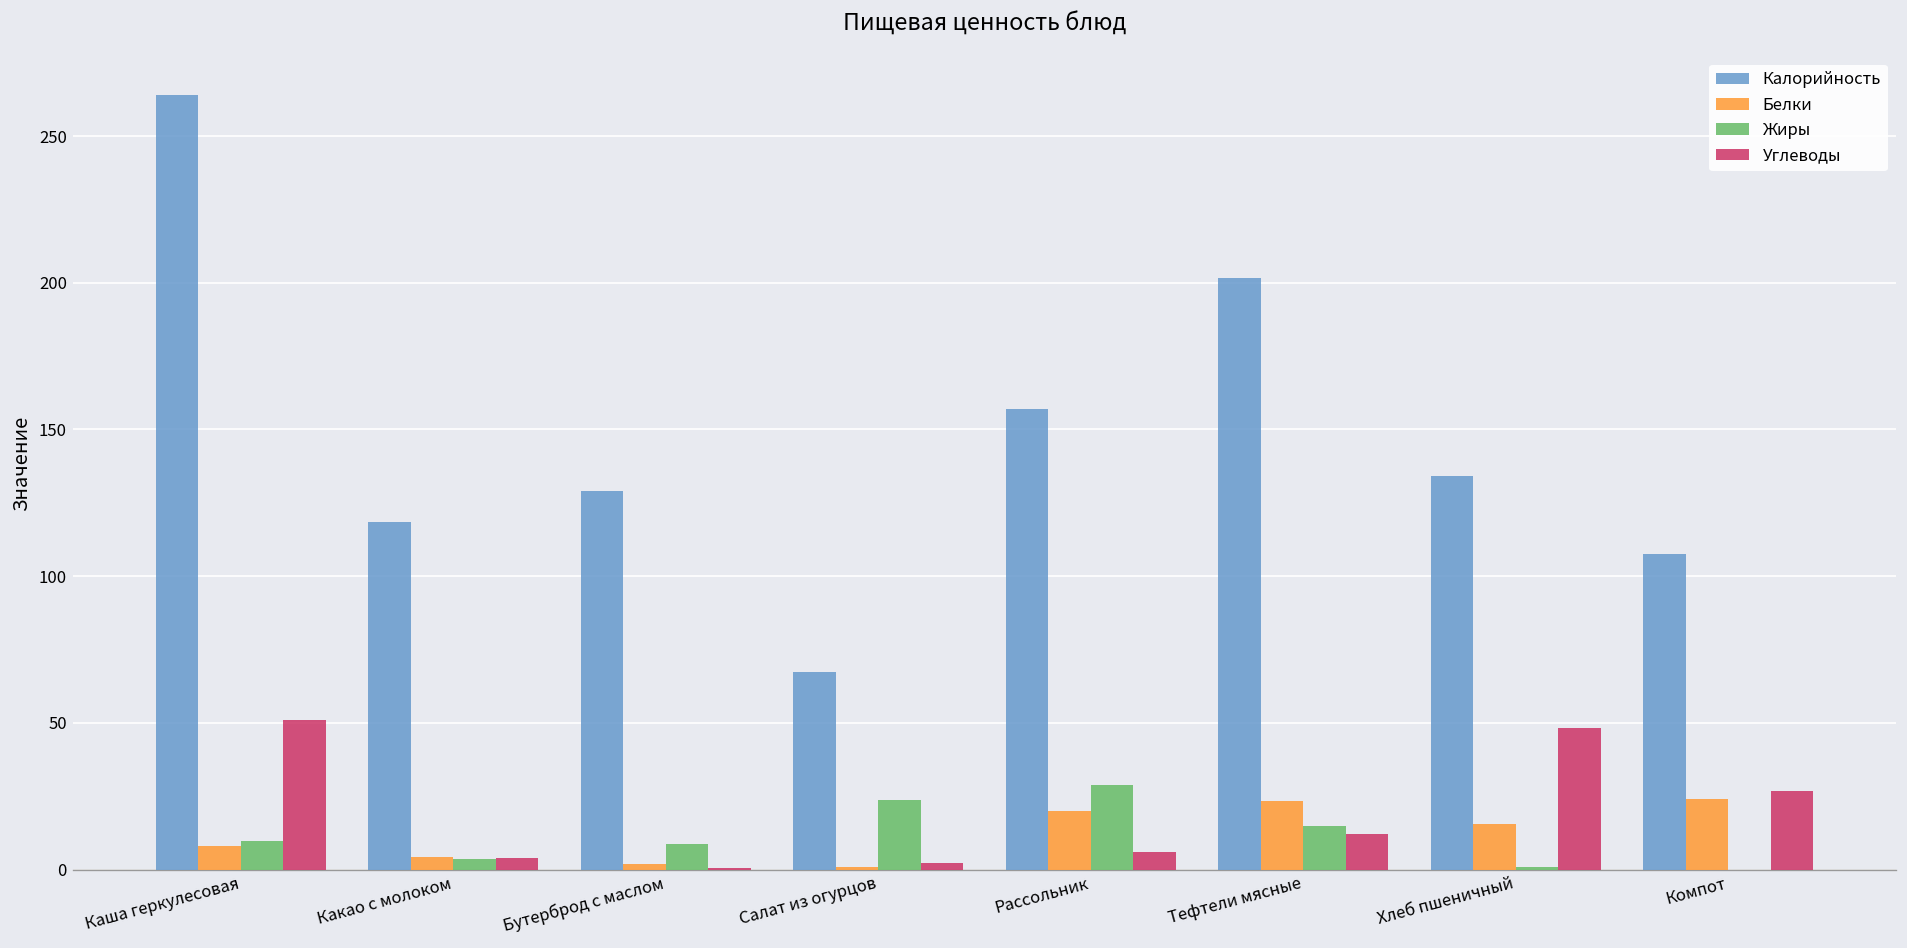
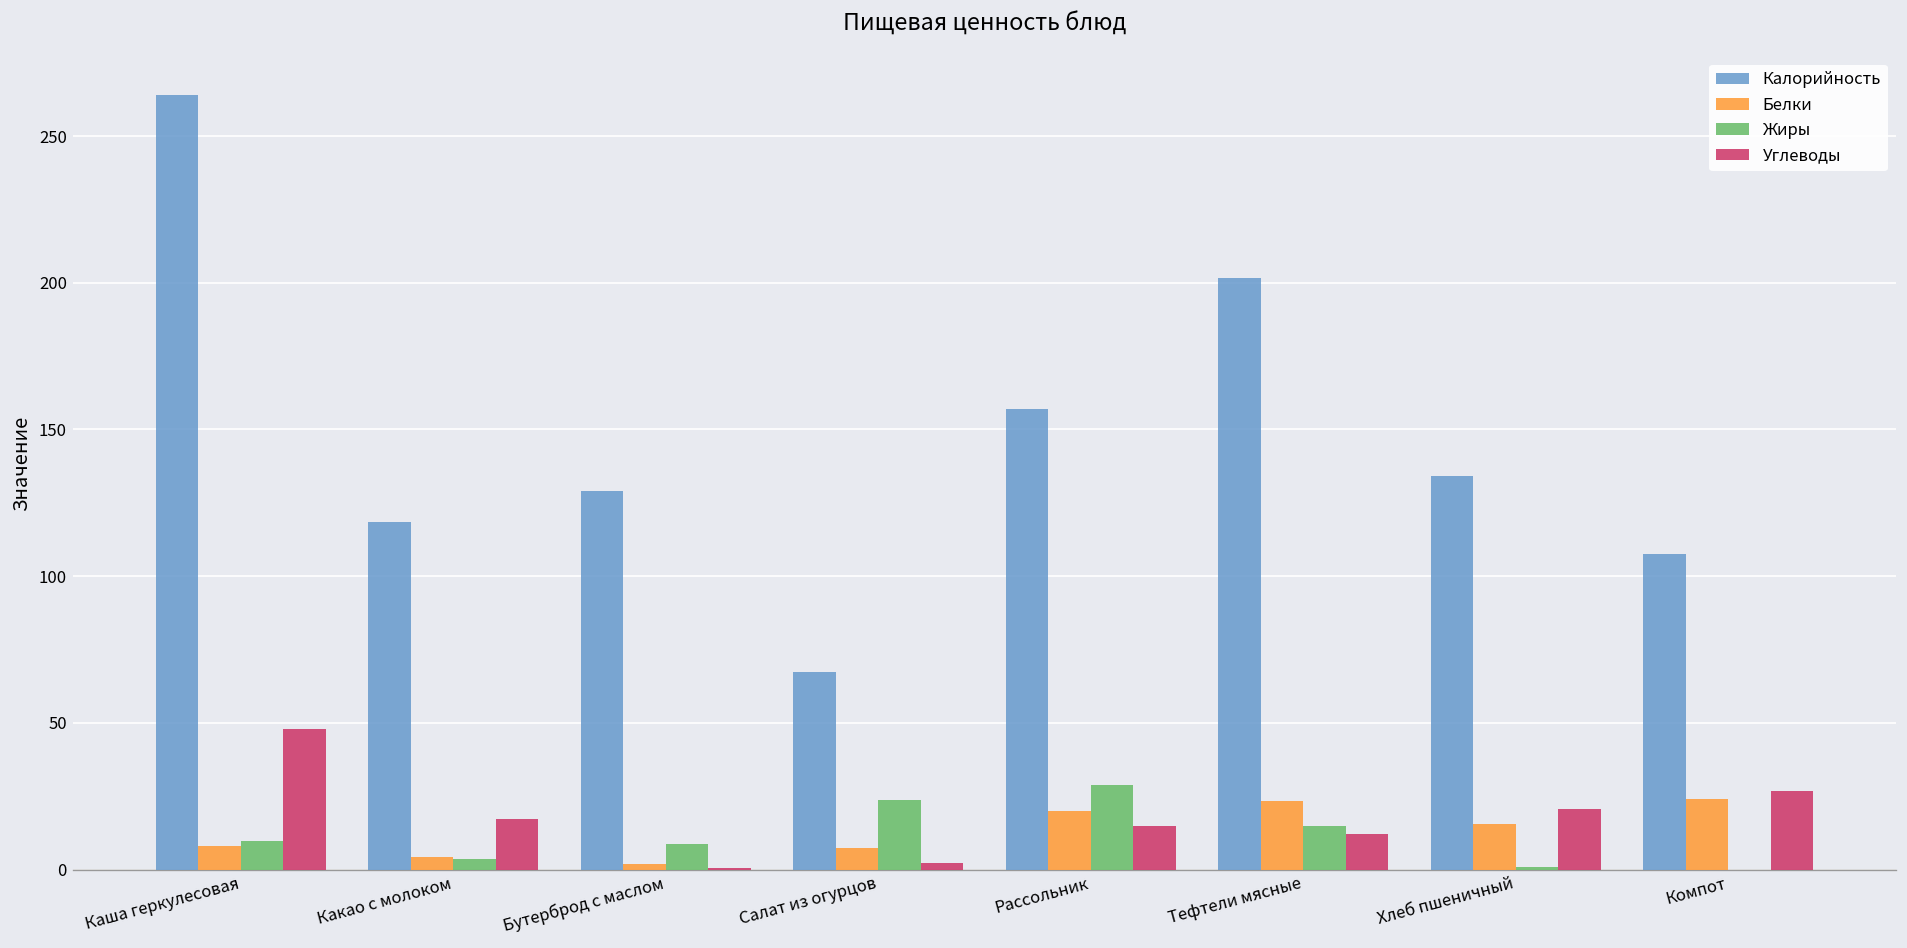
Углеводы, Каша геркулесовая: 51 -> 48
Углеводы, Какао с молоком: 4 -> 17
Белки, Салат из огурцов: 1 -> 7
Углеводы, Рассольник: 6 -> 15
Углеводы, Хлеб пшеничный: 48 -> 21
